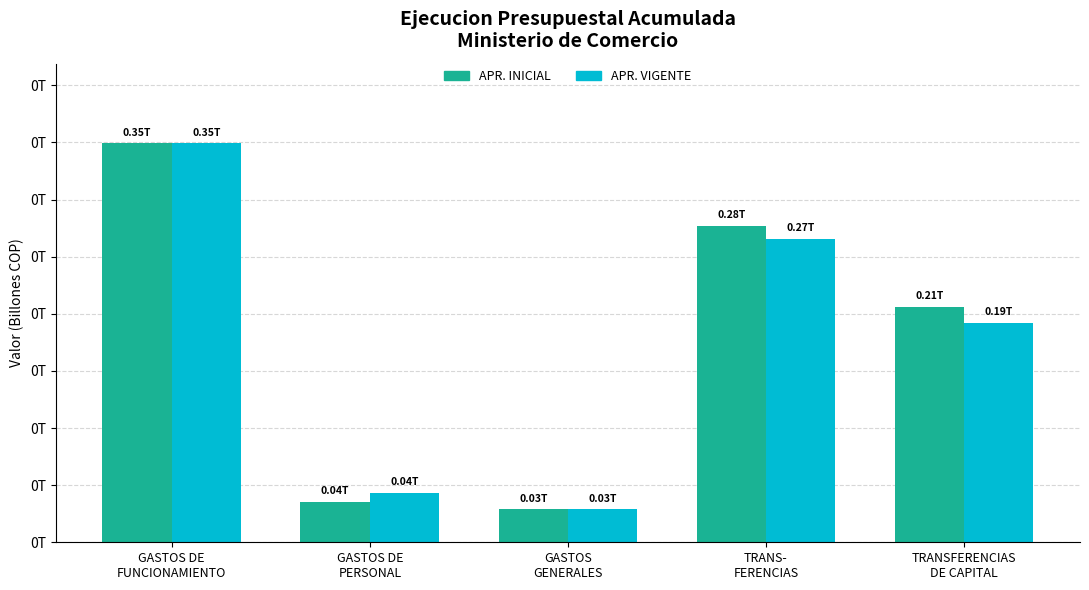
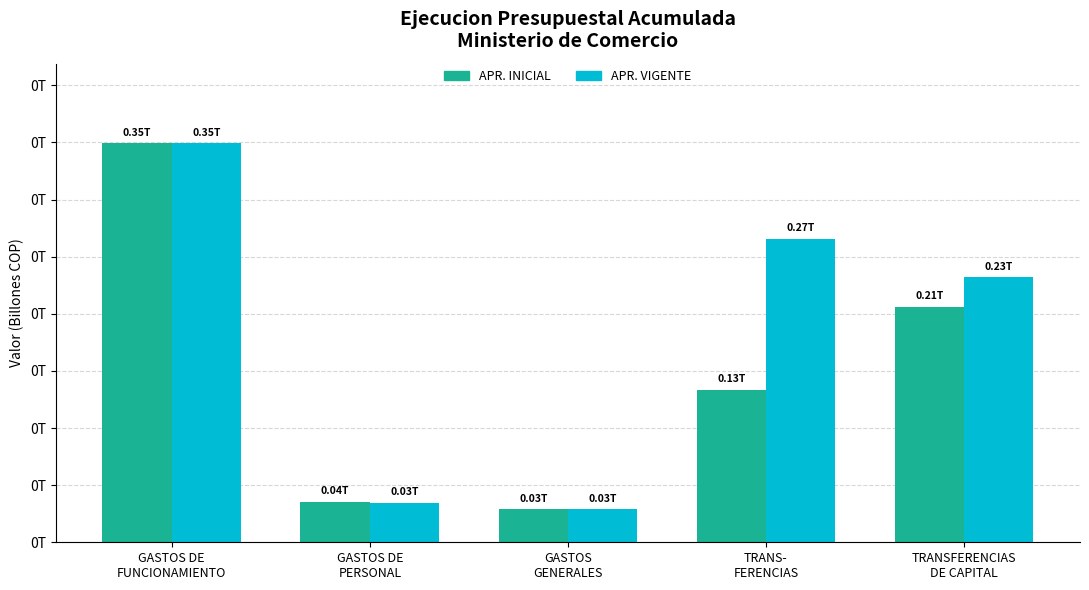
APR. VIGENTE, GASTOS DE PERSONAL: 0.04T -> 0.03T
APR. INICIAL, TRANS- FERENCIAS: 0.28T -> 0.13T
APR. VIGENTE, TRANSFERENCIAS DE CAPITAL: 0.19T -> 0.23T
